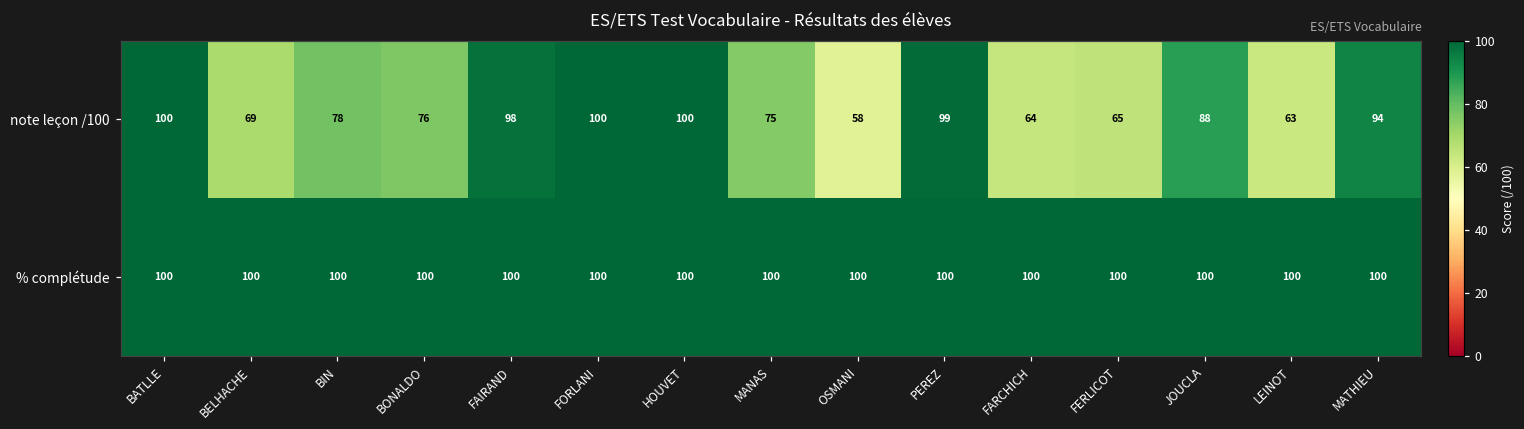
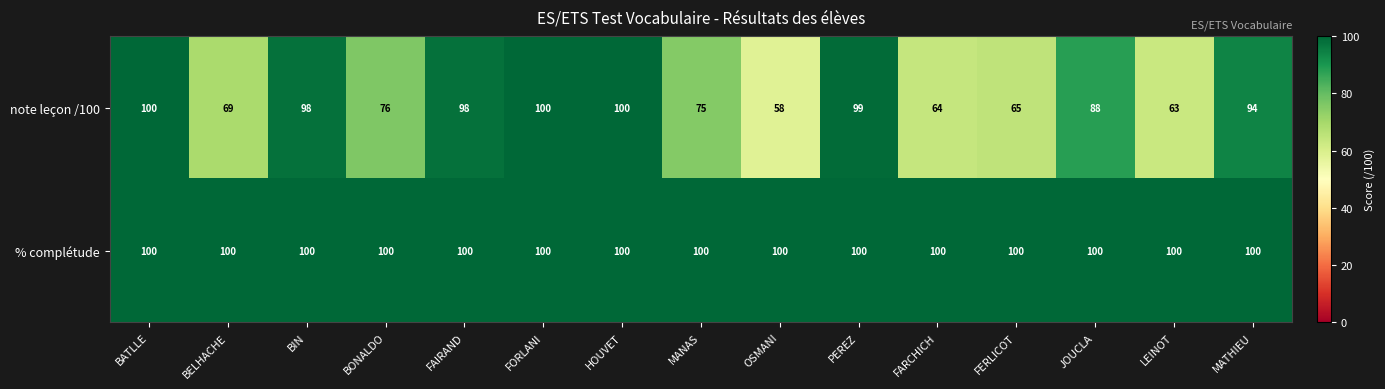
note leçon /100, BIN: 78 -> 98
